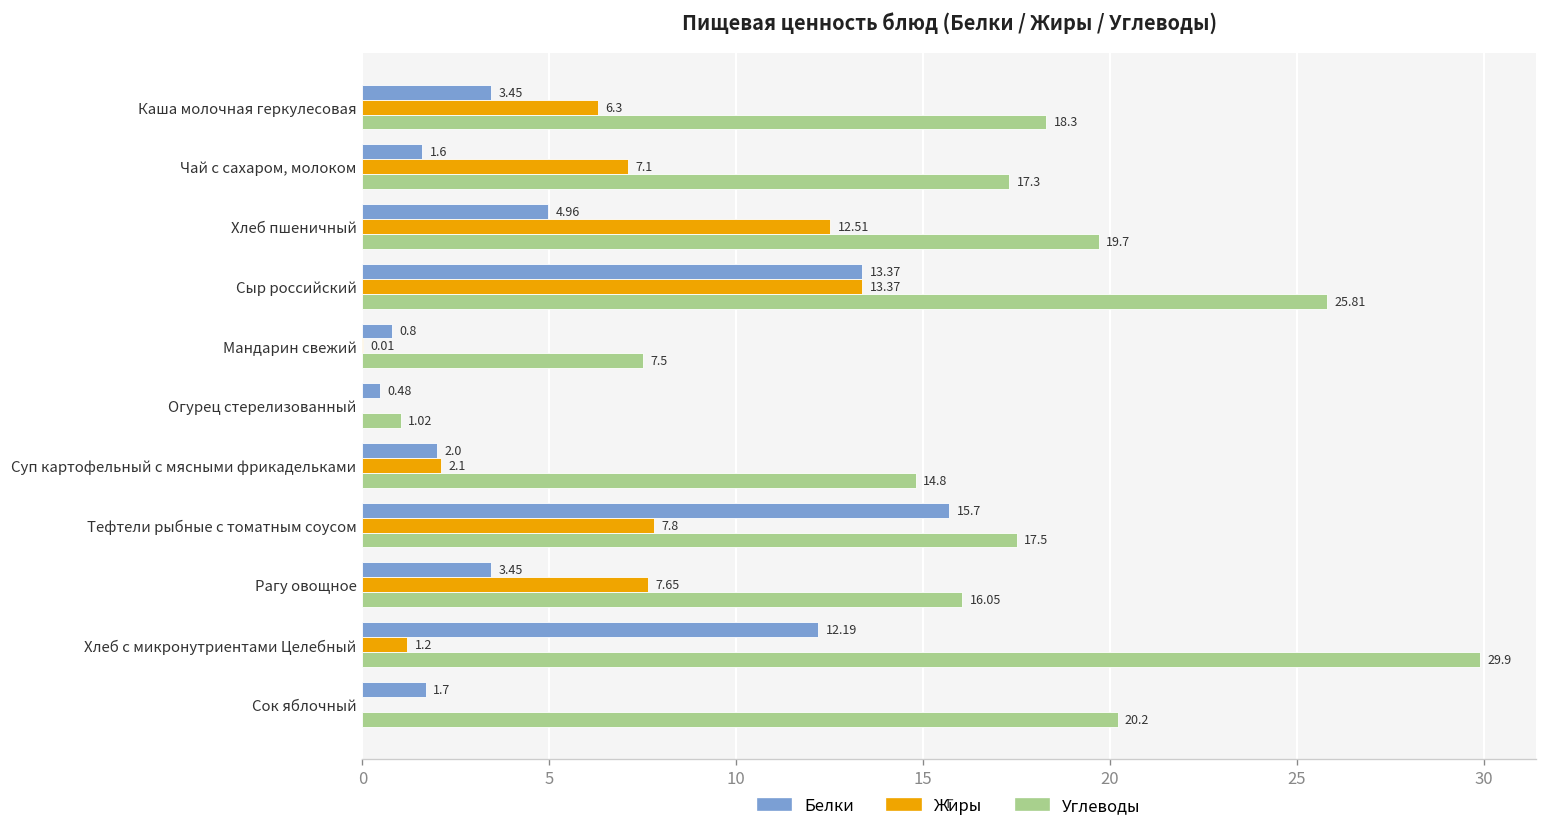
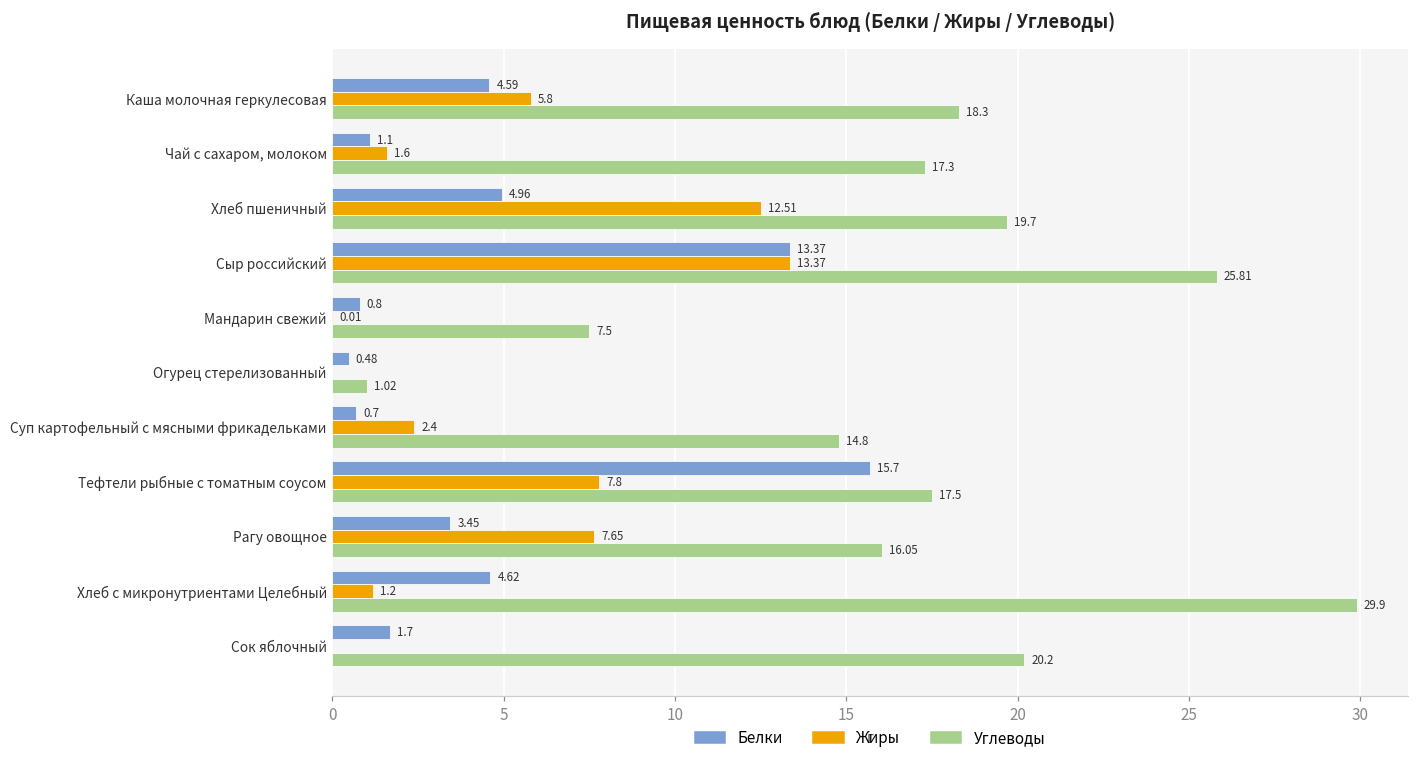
Белки, Каша молочная геркулесовая: 3.45 -> 4.59
Жиры, Каша молочная геркулесовая: 6.3 -> 5.8
Белки, Чай с сахаром, молоком: 1.6 -> 1.1
Жиры, Чай с сахаром, молоком: 7.1 -> 1.6
Белки, Суп картофельный с мясными фрикадельками: 2.0 -> 0.7
Жиры, Суп картофельный с мясными фрикадельками: 2.1 -> 2.4
Белки, Хлеб с микронутриентами Целебный: 12.19 -> 4.62
